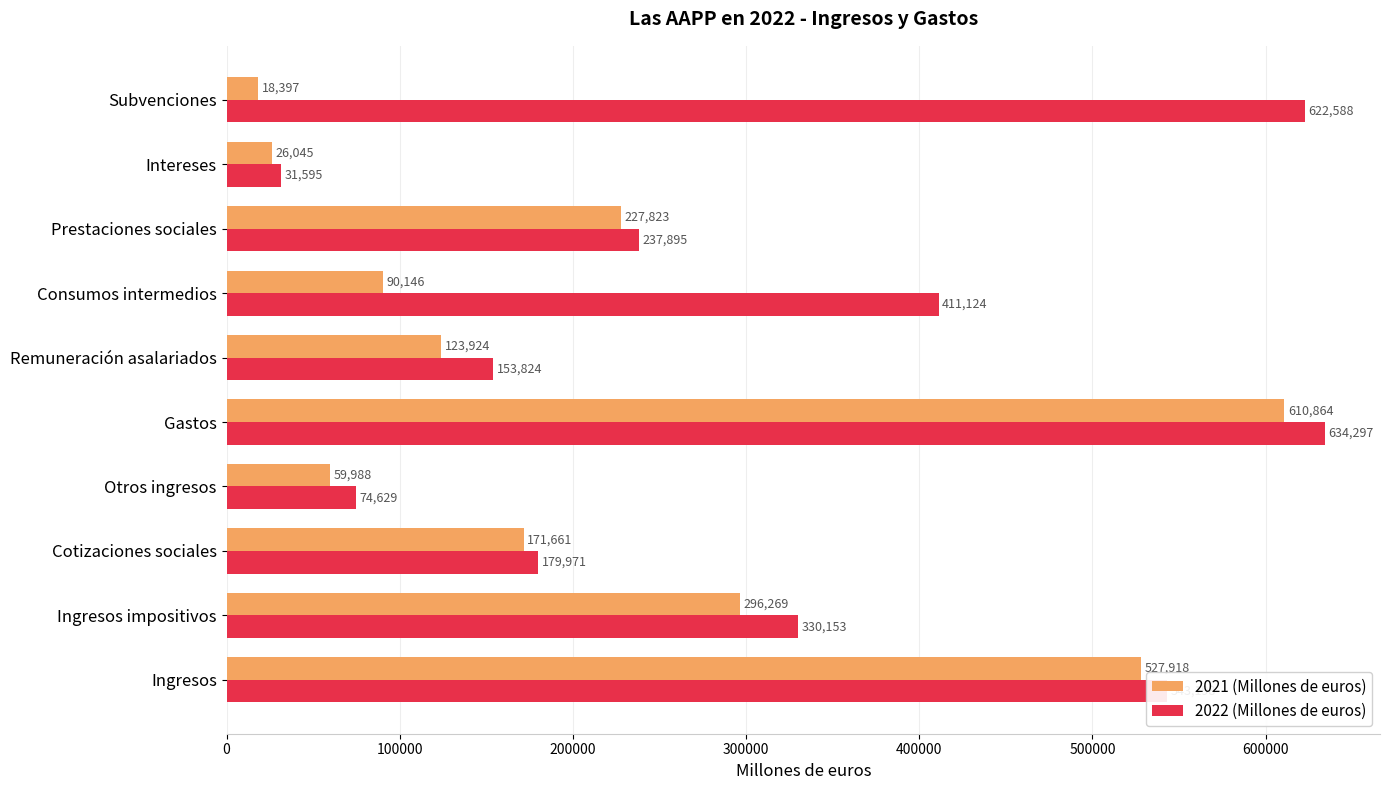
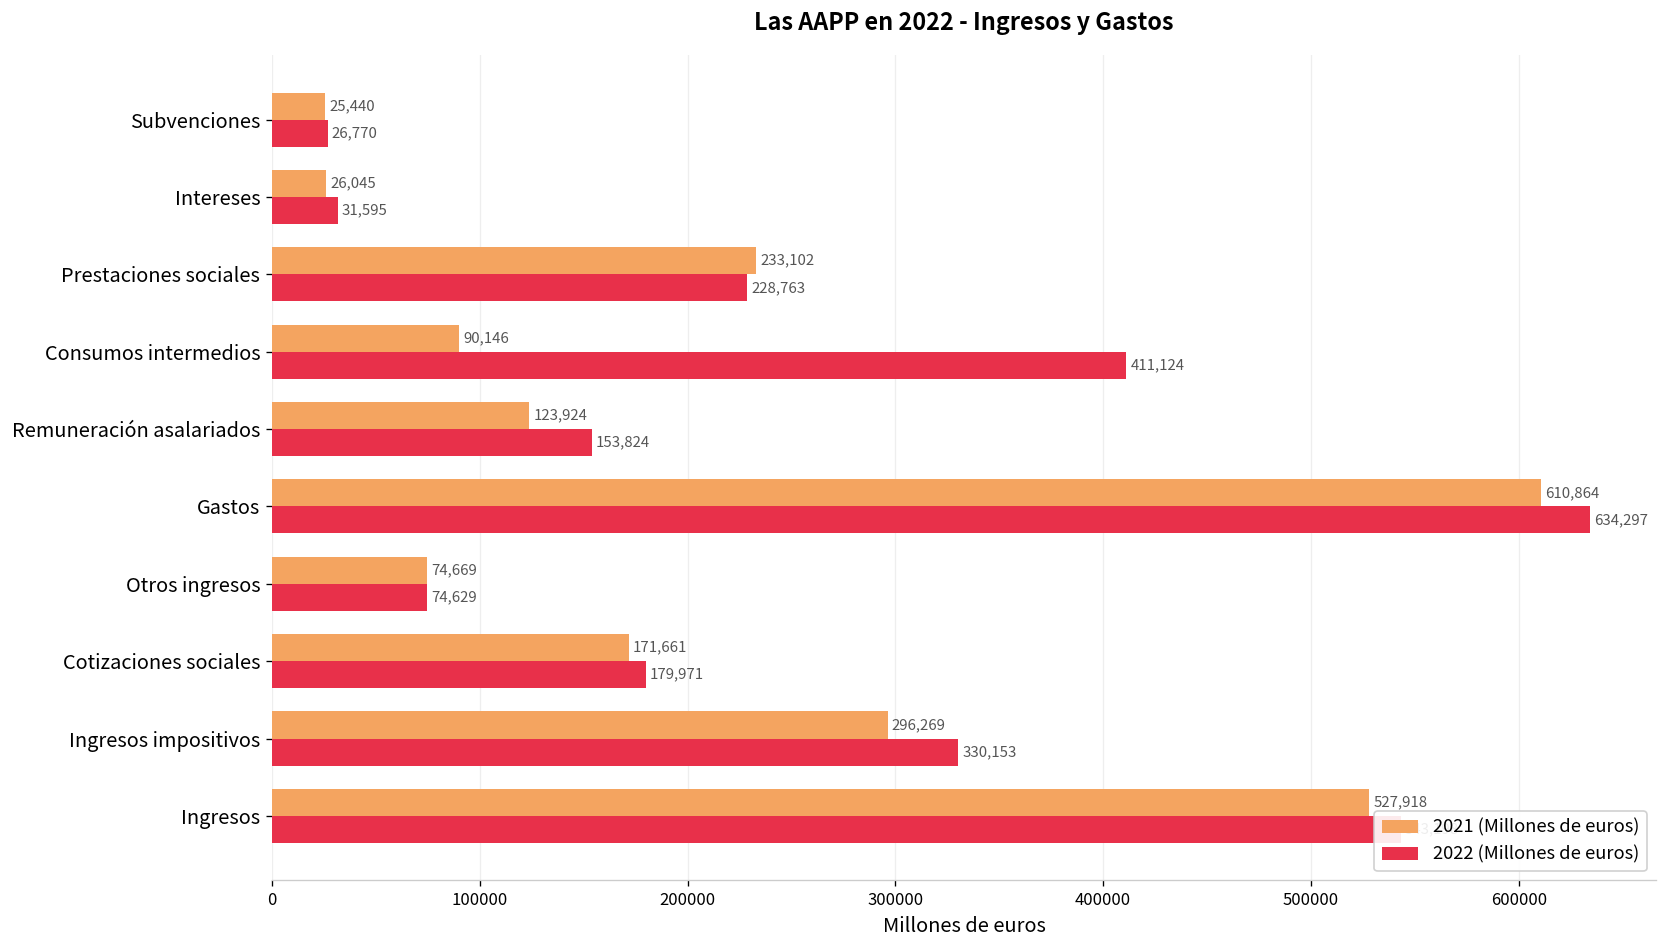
2021 (Millones de euros), Subvenciones: 18,397 -> 25,440
2022 (Millones de euros), Subvenciones: 622,588 -> 26,770
2021 (Millones de euros), Prestaciones sociales: 227,823 -> 233,102
2022 (Millones de euros), Prestaciones sociales: 237,895 -> 228,763
2021 (Millones de euros), Otros ingresos: 59,988 -> 74,669
